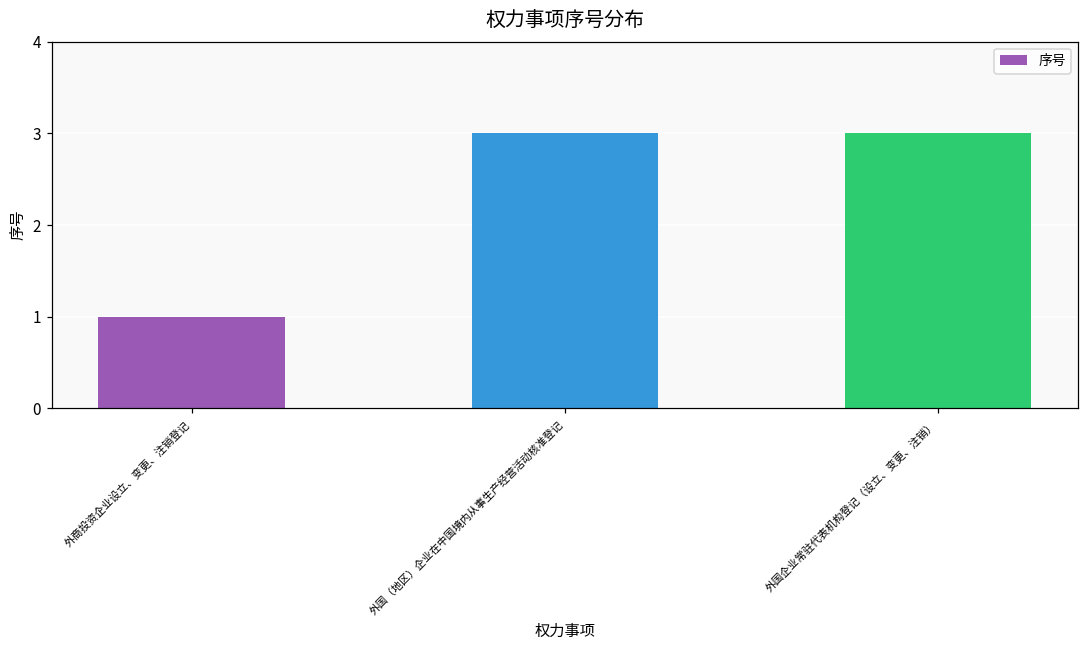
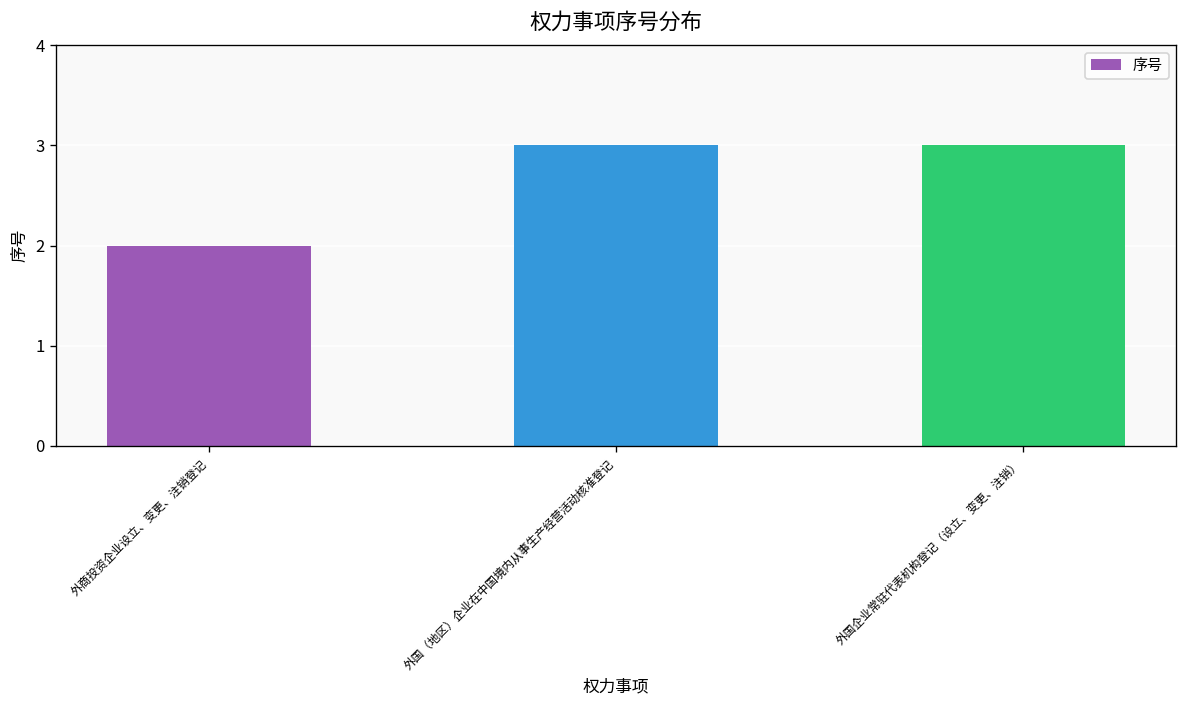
外商投资企业设立、变更、注销登记: 1 -> 2
